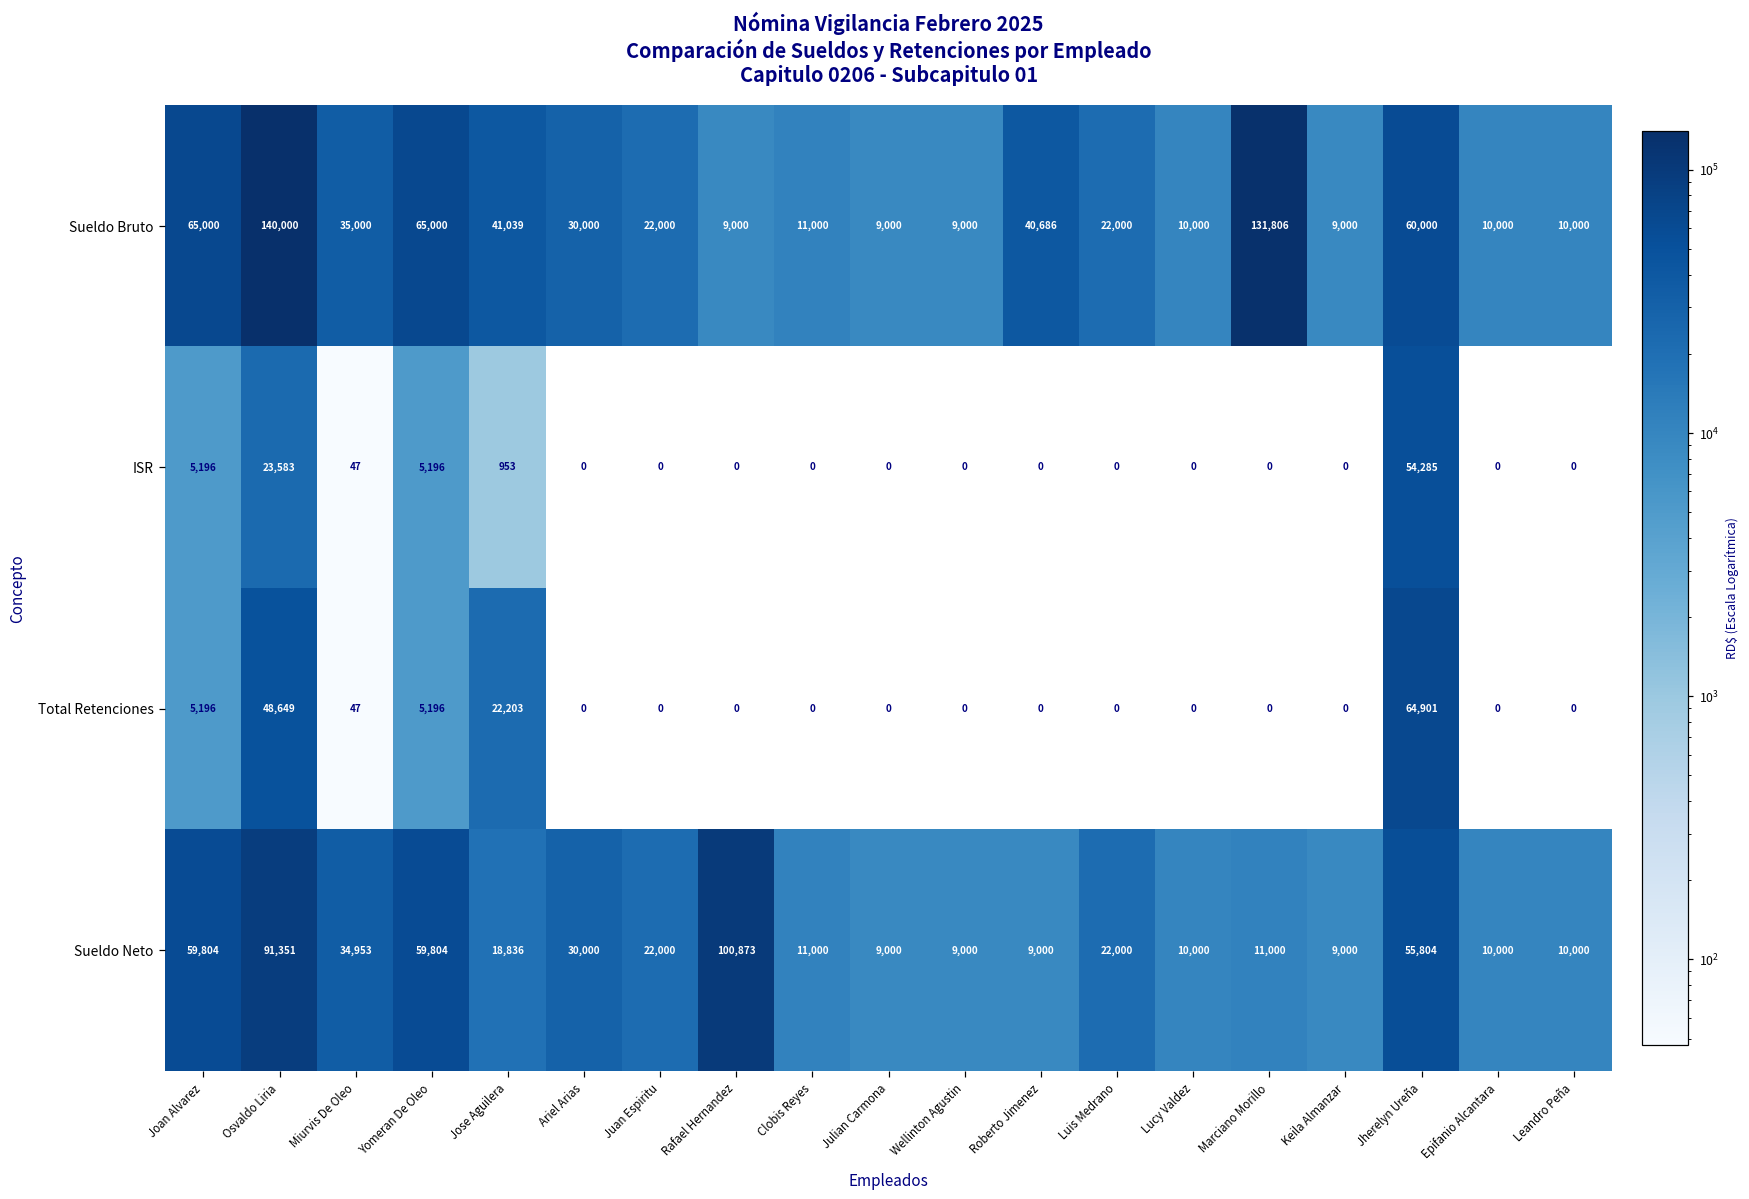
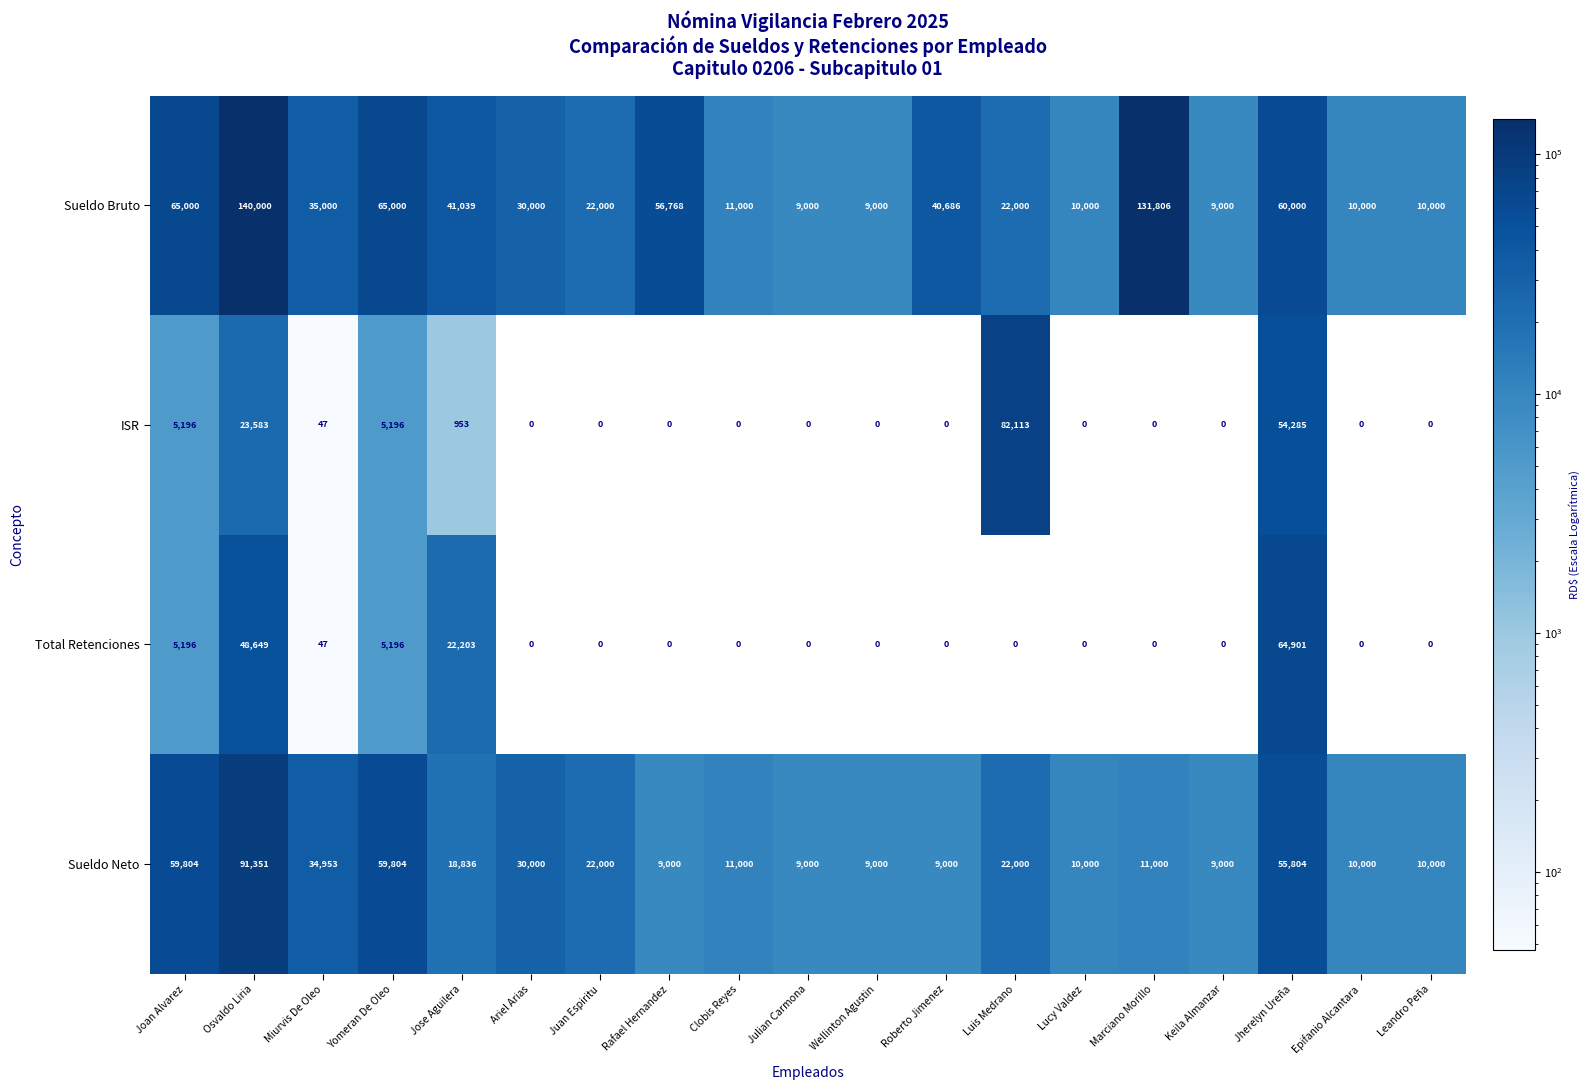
Sueldo Bruto, Rafael Hernandez: 9,000 -> 56,768
ISR, Luis Medrano: 0 -> 82,113
Sueldo Neto, Rafael Hernandez: 100,873 -> 9,000
